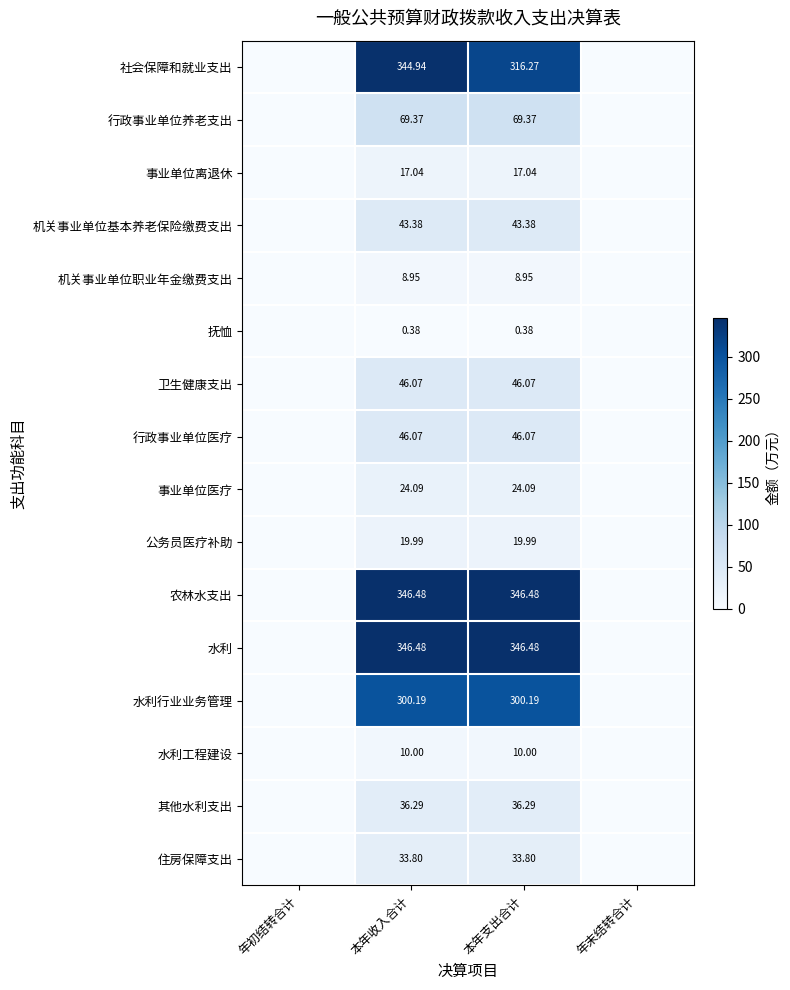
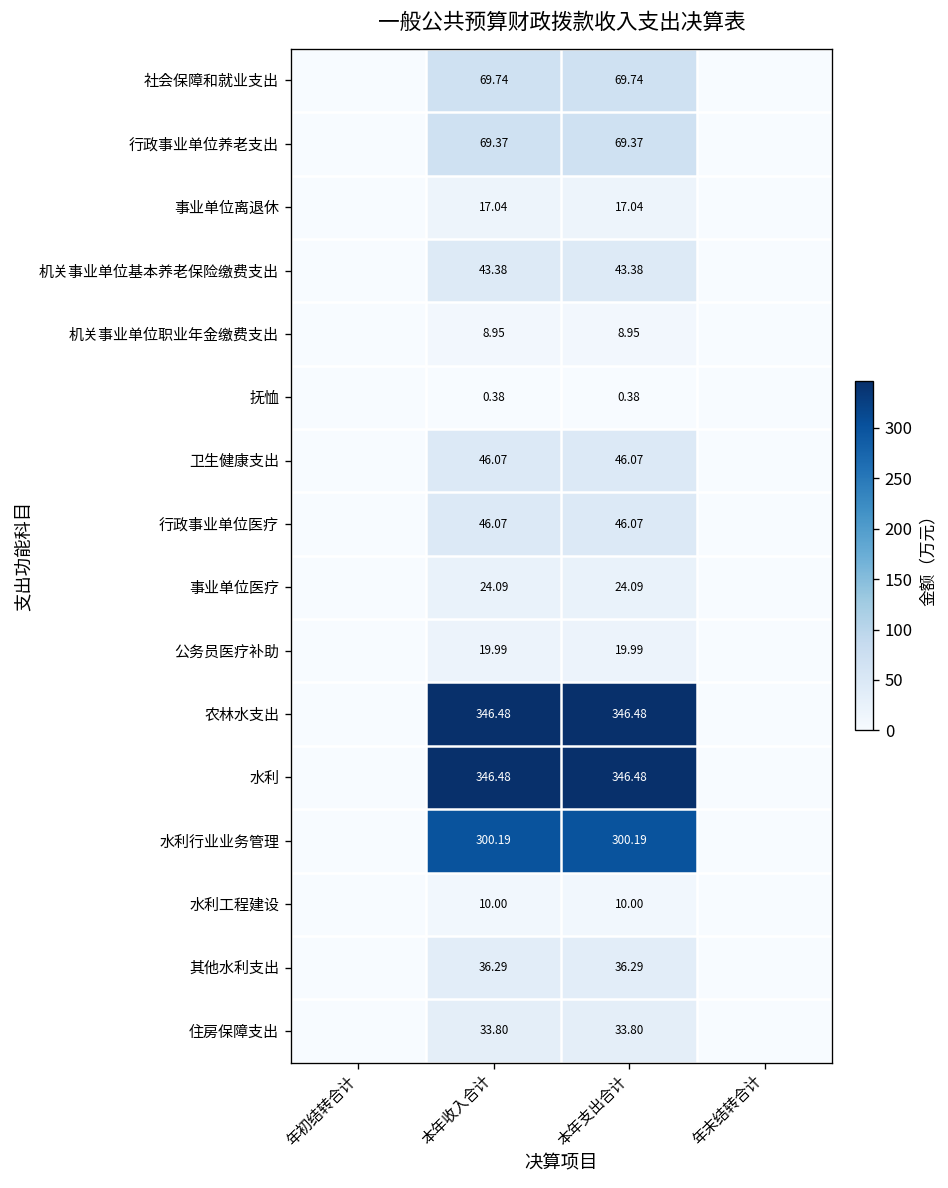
社会保障和就业支出, 本年收入合计: 344.94 -> 69.74
社会保障和就业支出, 本年支出合计: 316.27 -> 69.74
